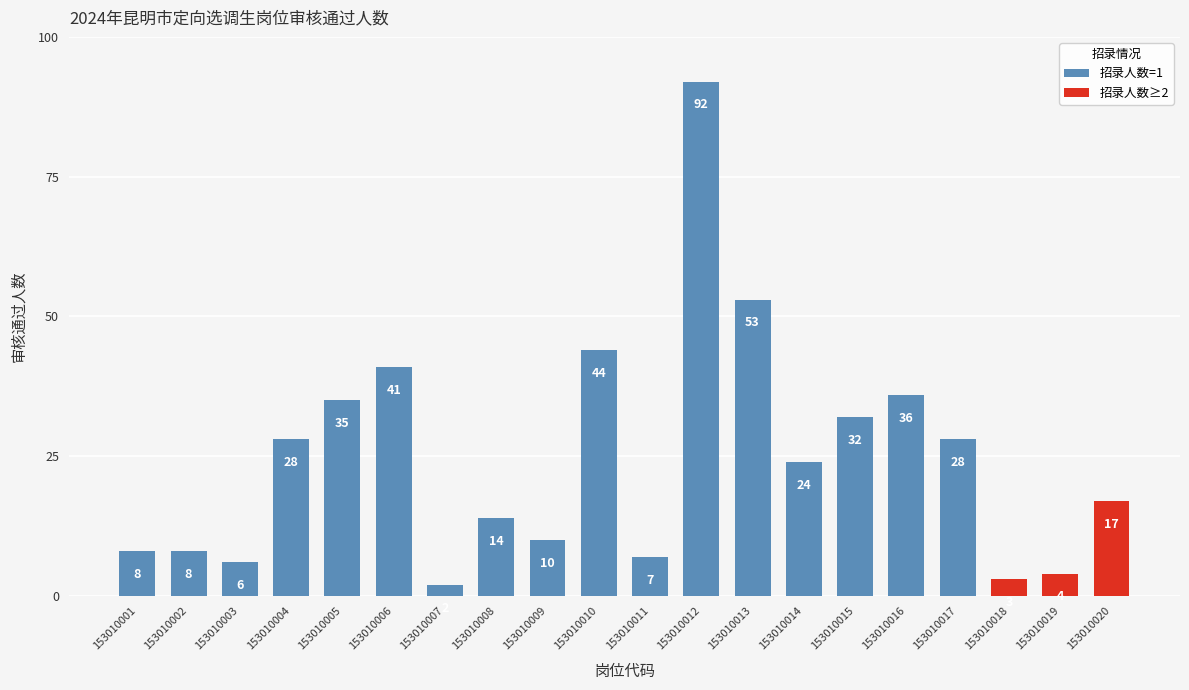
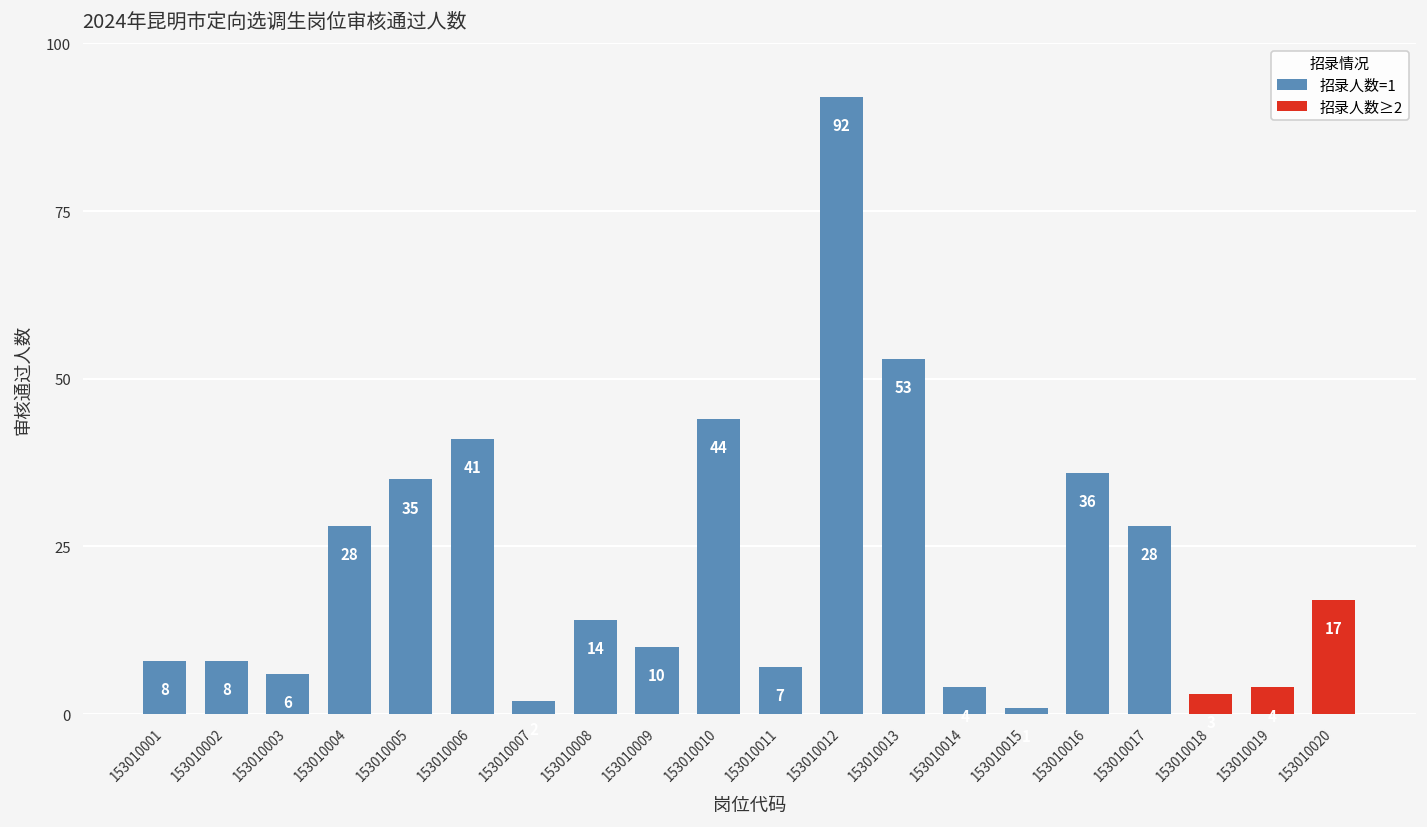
招录人数=1, 153010014: 24 -> 4
招录人数=1, 153010015: 32 -> 1
